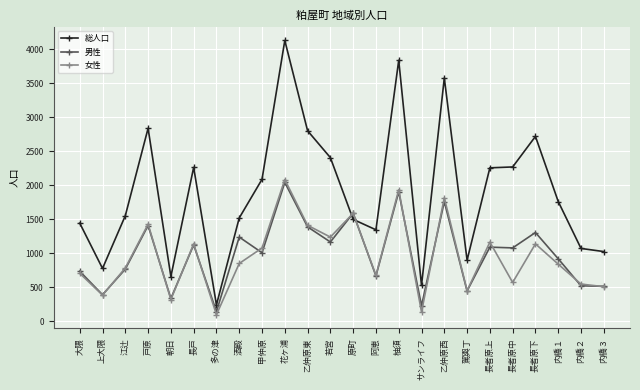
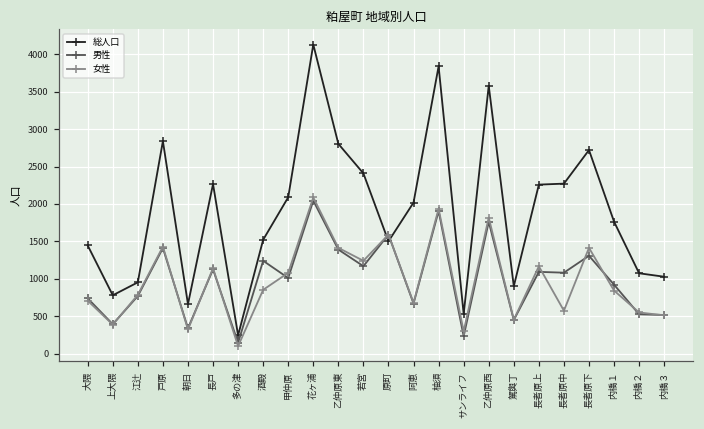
総人口, 江辻: 1600 -> 1000
総人口, 阿恵: 1300 -> 2000
女性, サンライフ: 100 -> 300
女性, 長者原下: 1100 -> 1400
